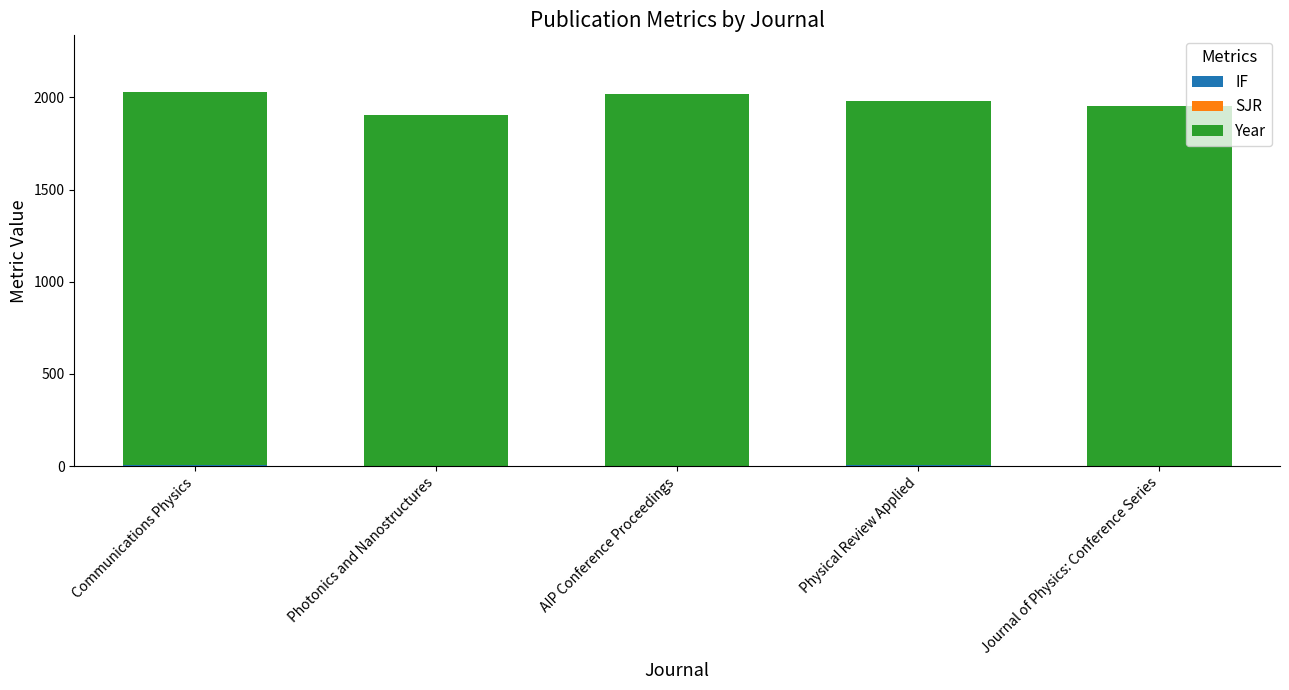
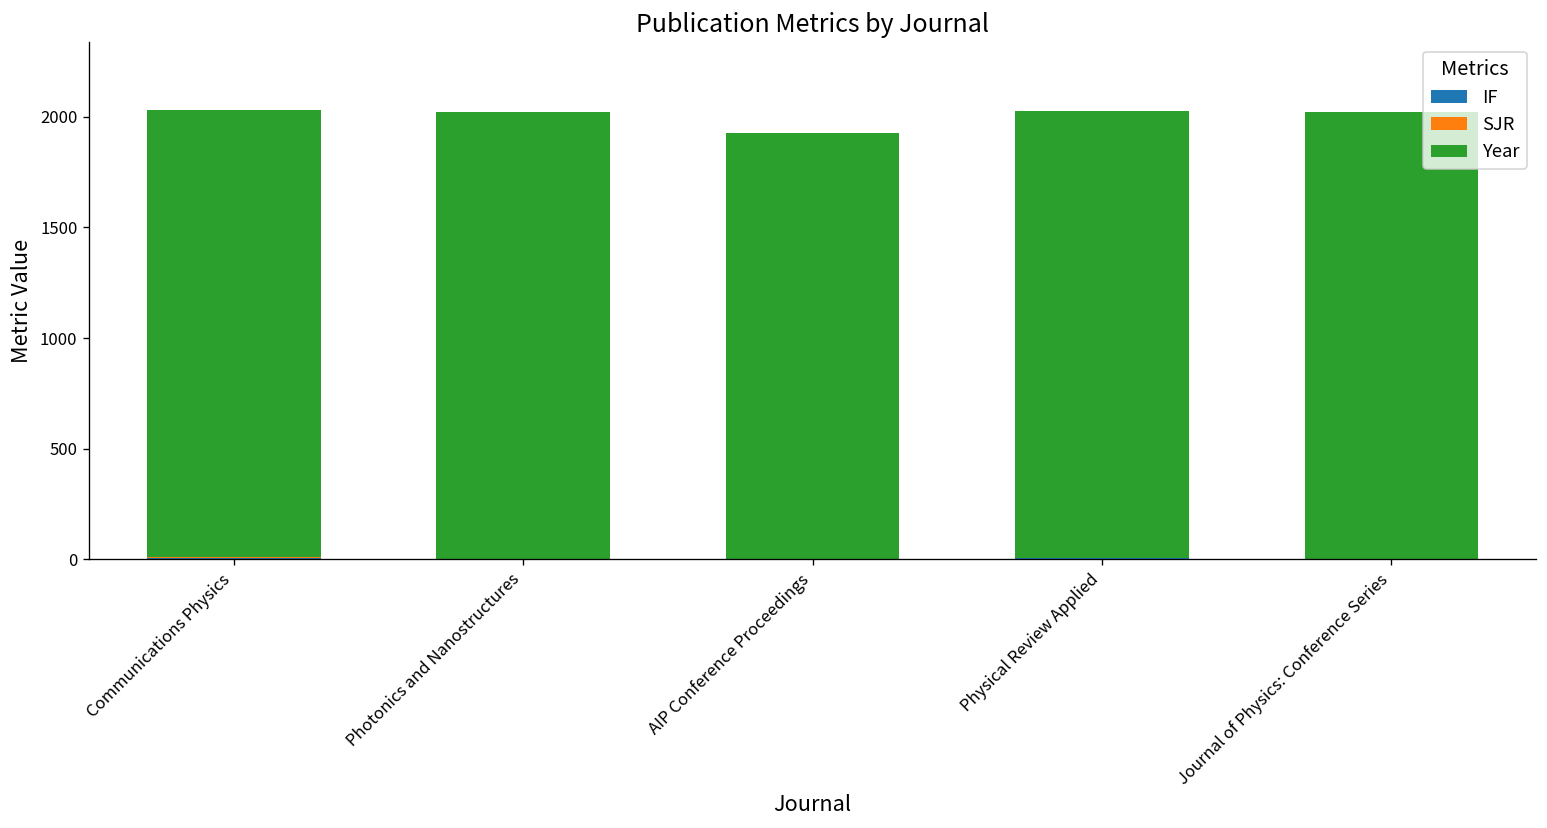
Year, Photonics and Nanostructures: 1900 -> 2020
Year, AIP Conference Proceedings: 2020 -> 1930
Year, Physical Review Applied: 1970 -> 2020
Year, Journal of Physics: Conference Series: 1950 -> 2020
